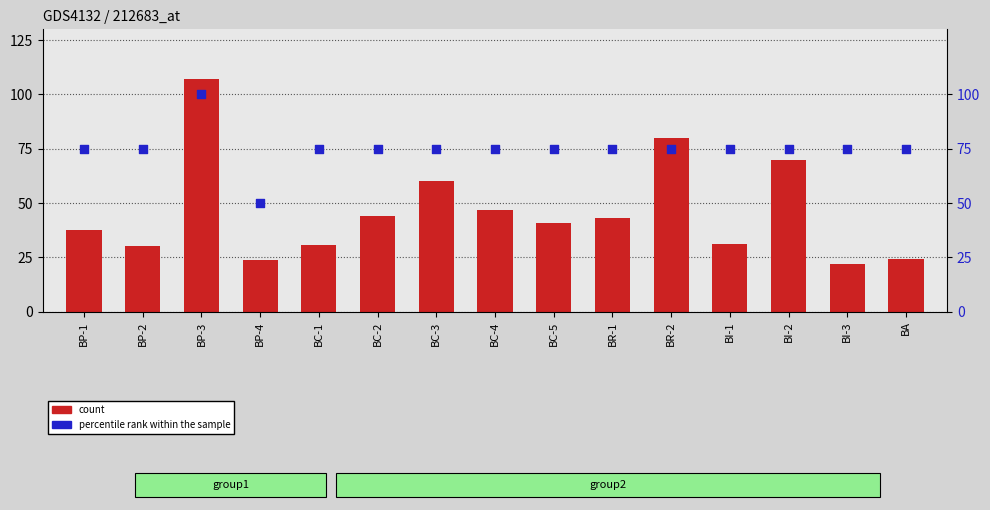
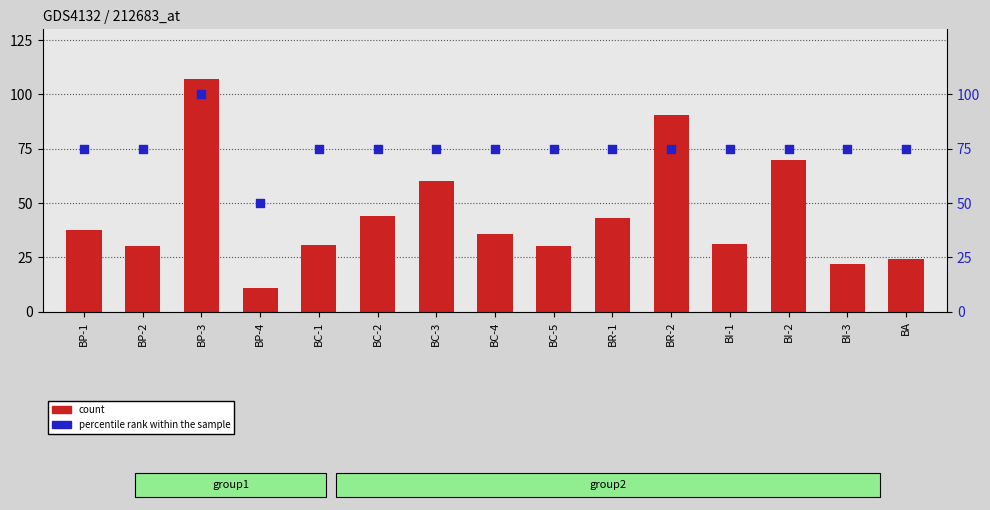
count, BP-4: 24 -> 11
count, BC-4: 47 -> 36
count, BC-5: 41 -> 30
count, BR-2: 80 -> 91
